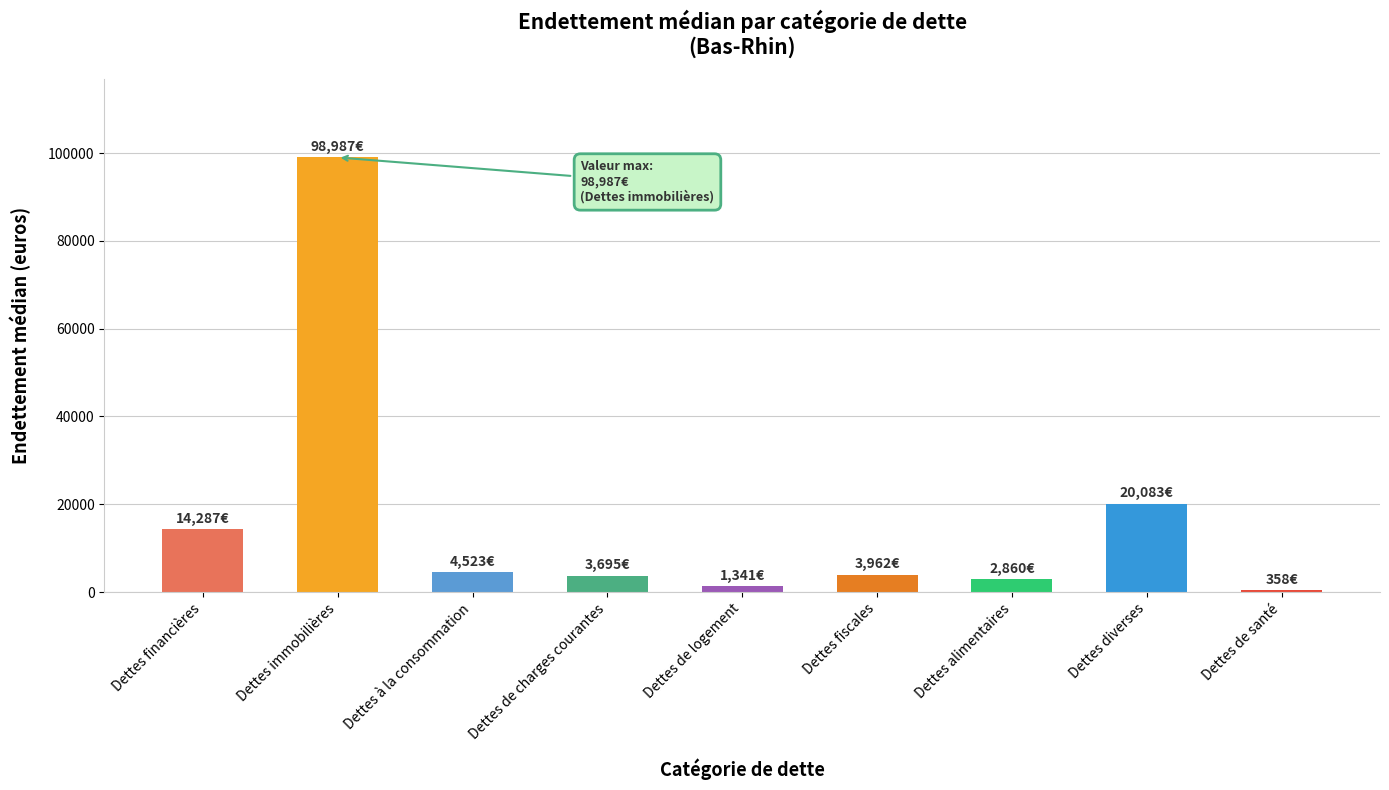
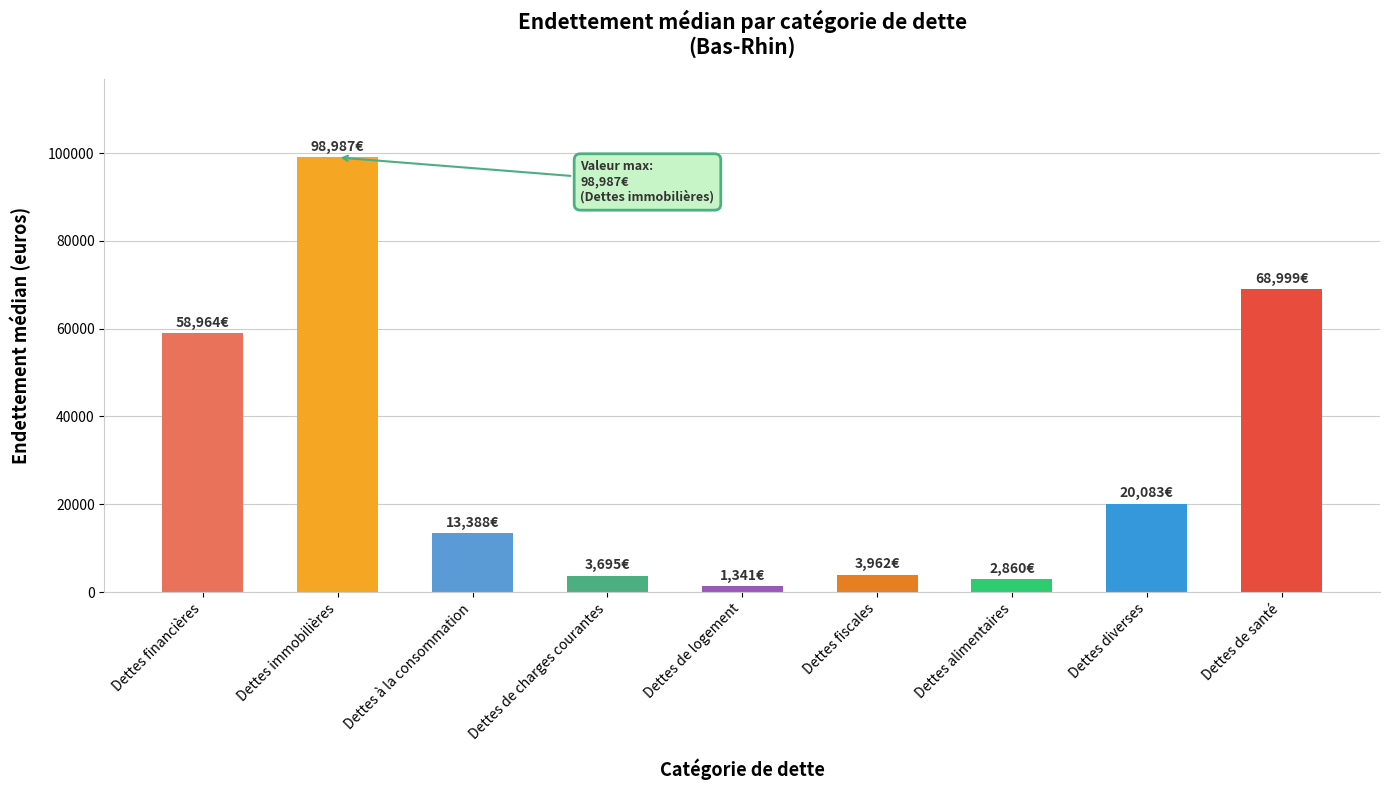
Dettes financières: 14,287€ -> 58,964€
Dettes à la consommation: 4,523€ -> 13,388€
Dettes de santé: 358€ -> 68,999€
